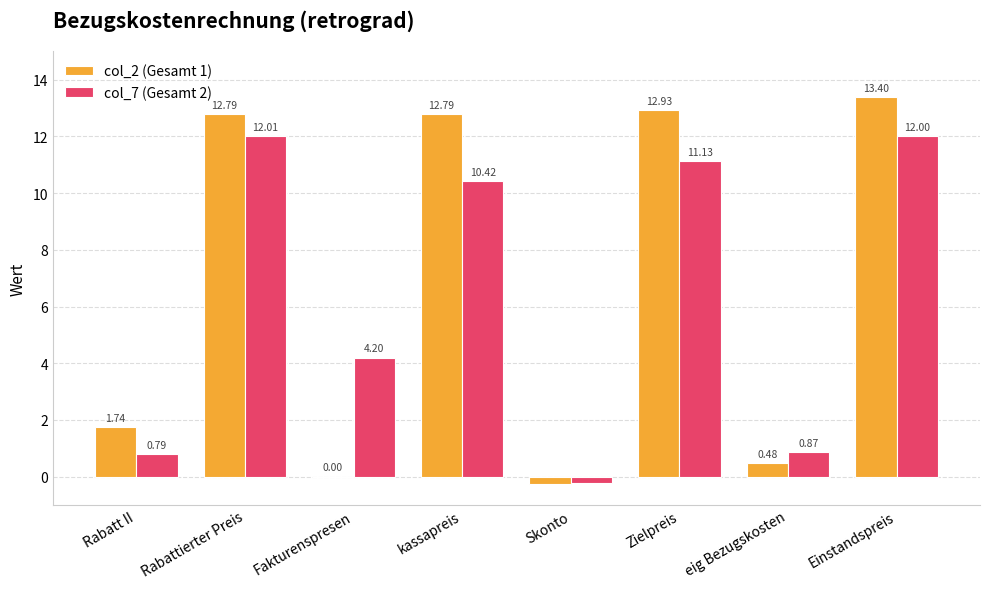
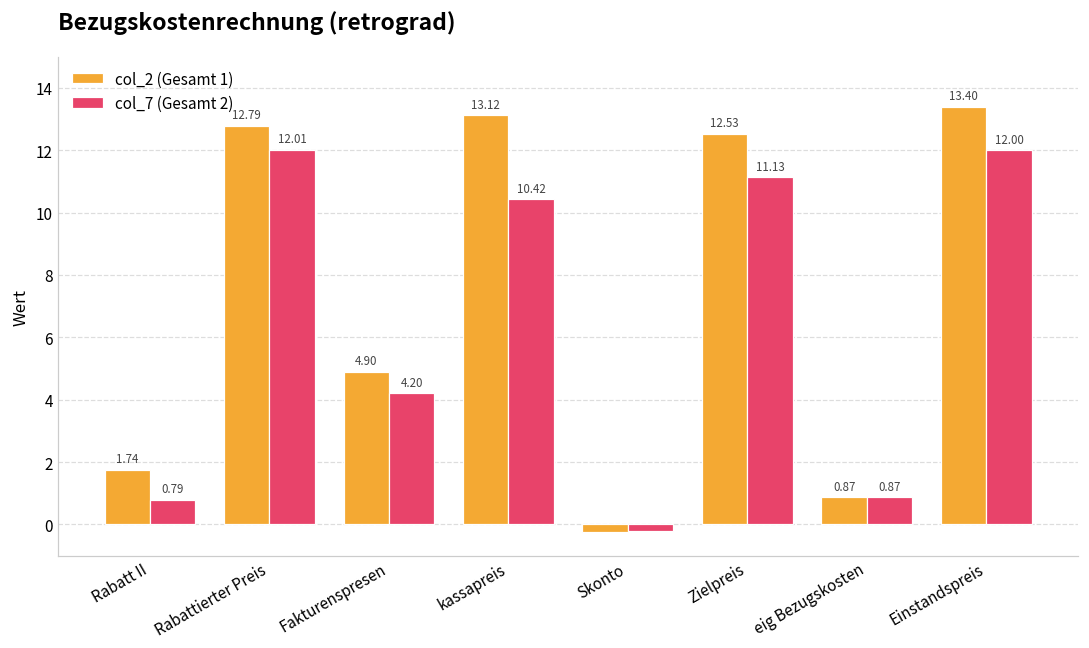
col_2 (Gesamt 1), Fakturenspresen: 0.00 -> 4.90
col_2 (Gesamt 1), kassapreis: 12.79 -> 13.12
col_2 (Gesamt 1), Zielpreis: 12.93 -> 12.53
col_2 (Gesamt 1), eig Bezugskosten: 0.48 -> 0.87
